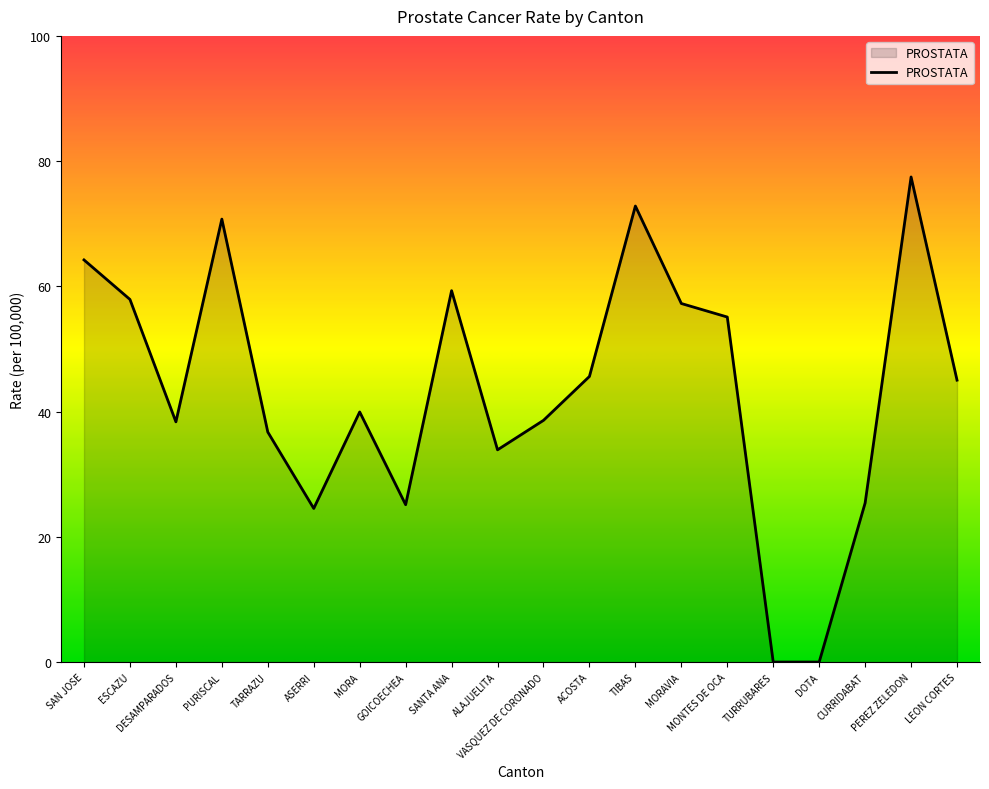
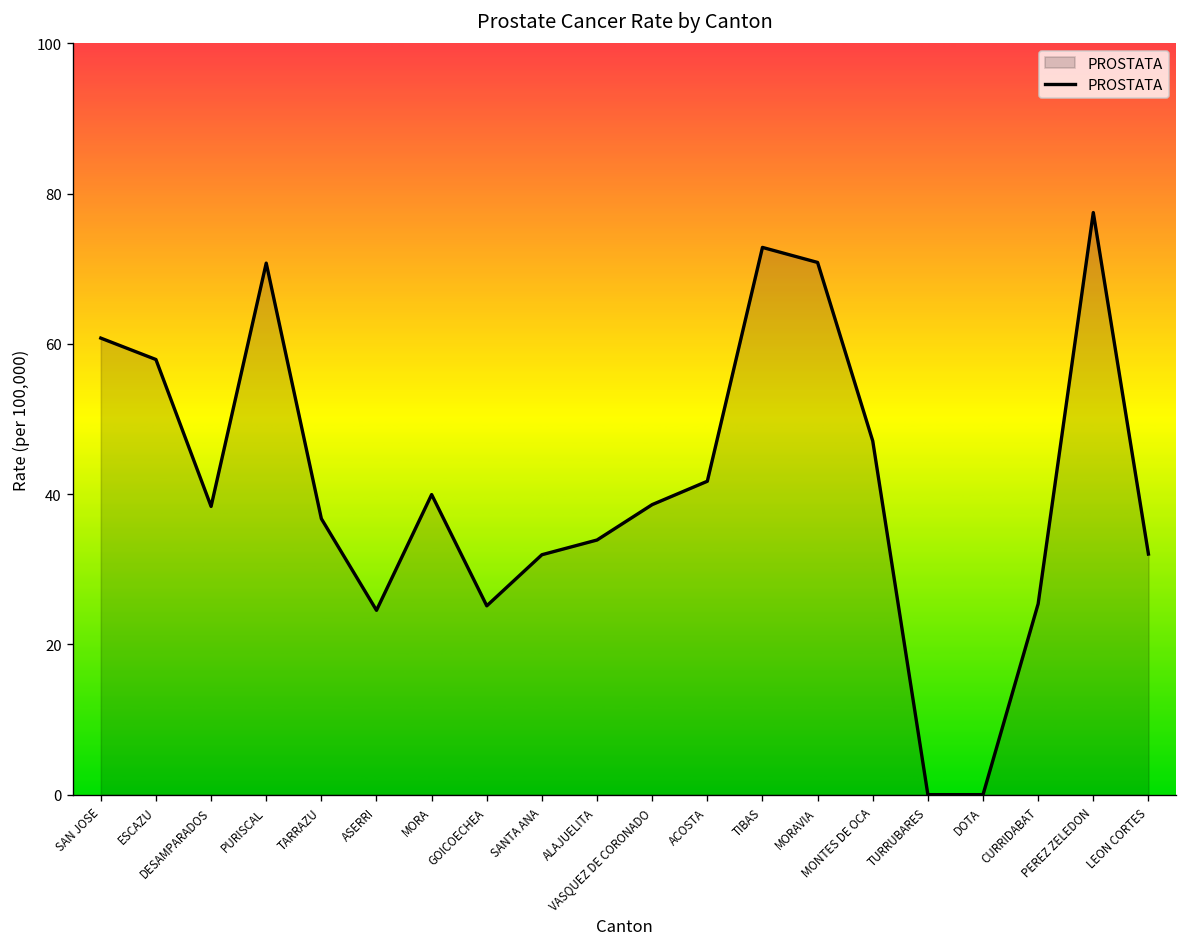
SAN JOSE: 64 -> 61
SANTA ANA: 59 -> 32
ACOSTA: 46 -> 42
MORAVIA: 57 -> 71
MONTES DE OCA: 55 -> 47
LEON CORTES: 45 -> 32
